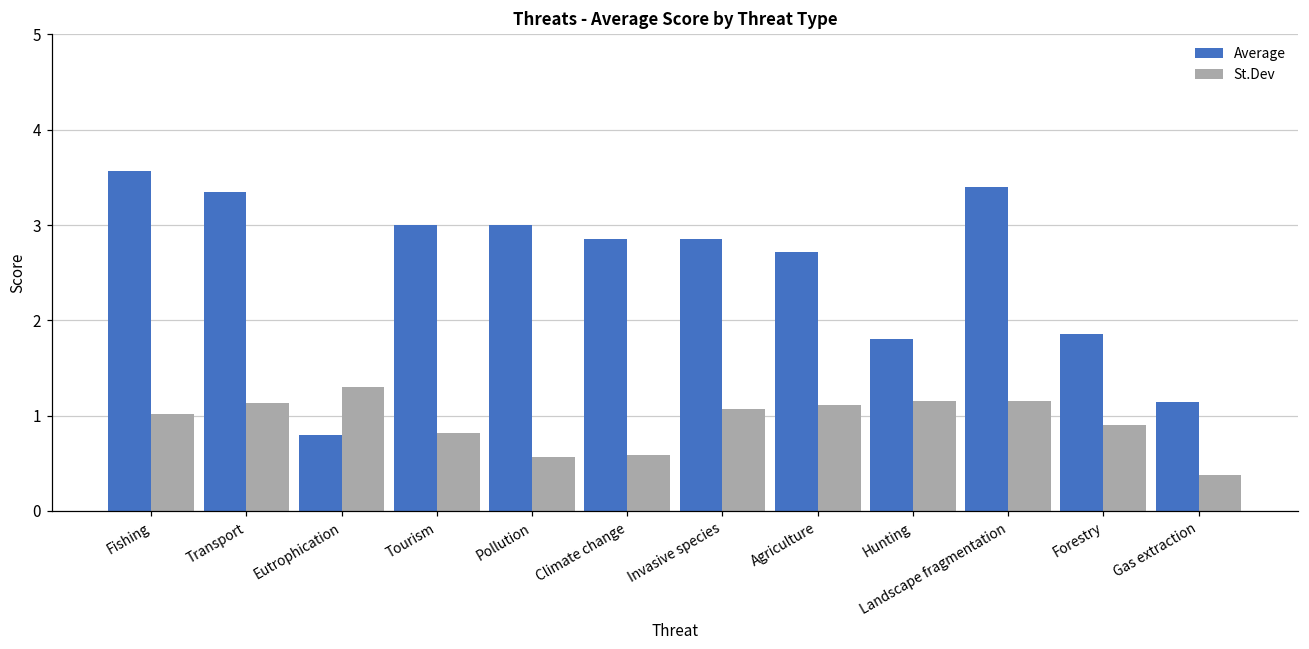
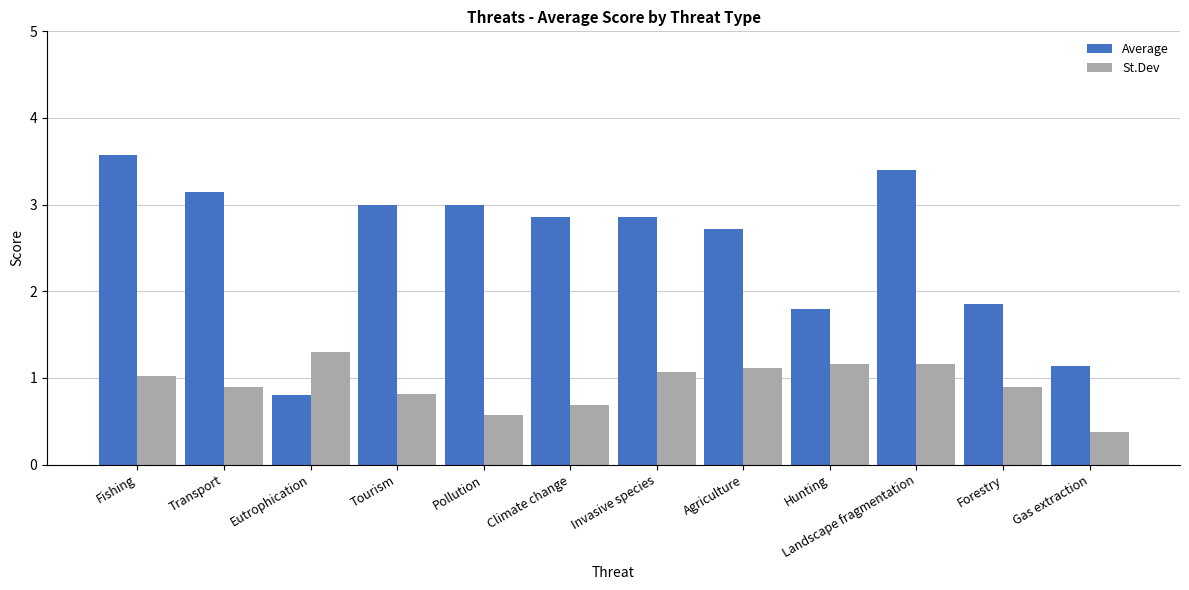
Average, Transport: 3.4 -> 3.1
St.Dev, Transport: 1.1 -> 0.9
St.Dev, Climate change: 0.6 -> 0.7
